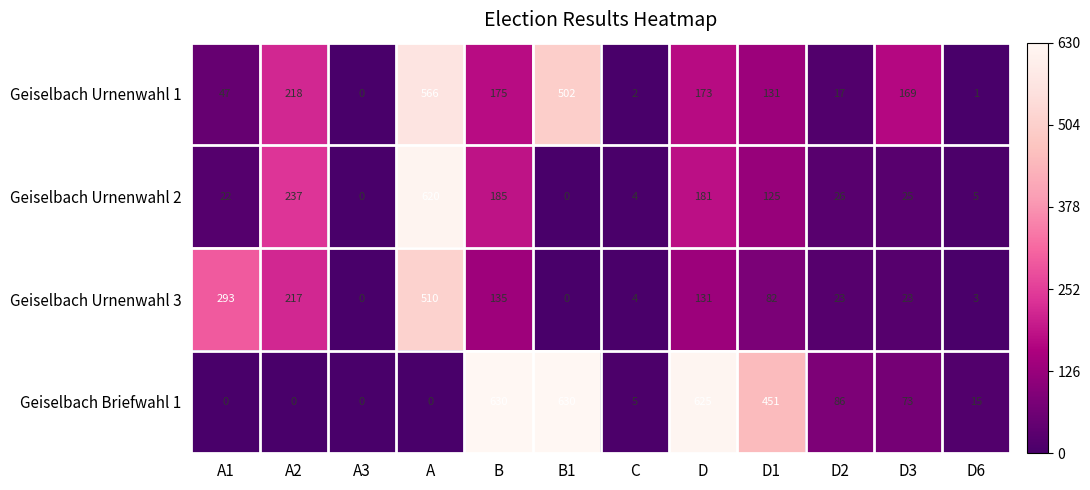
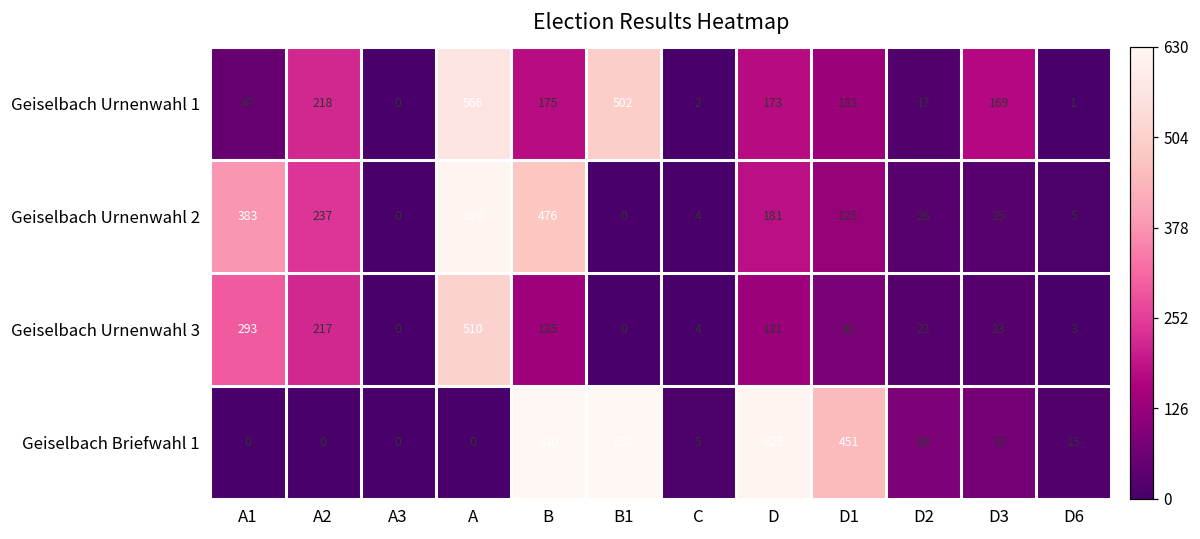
Geiselbach Urnenwahl 2, A1: 22 -> 383
Geiselbach Urnenwahl 2, B: 185 -> 476
